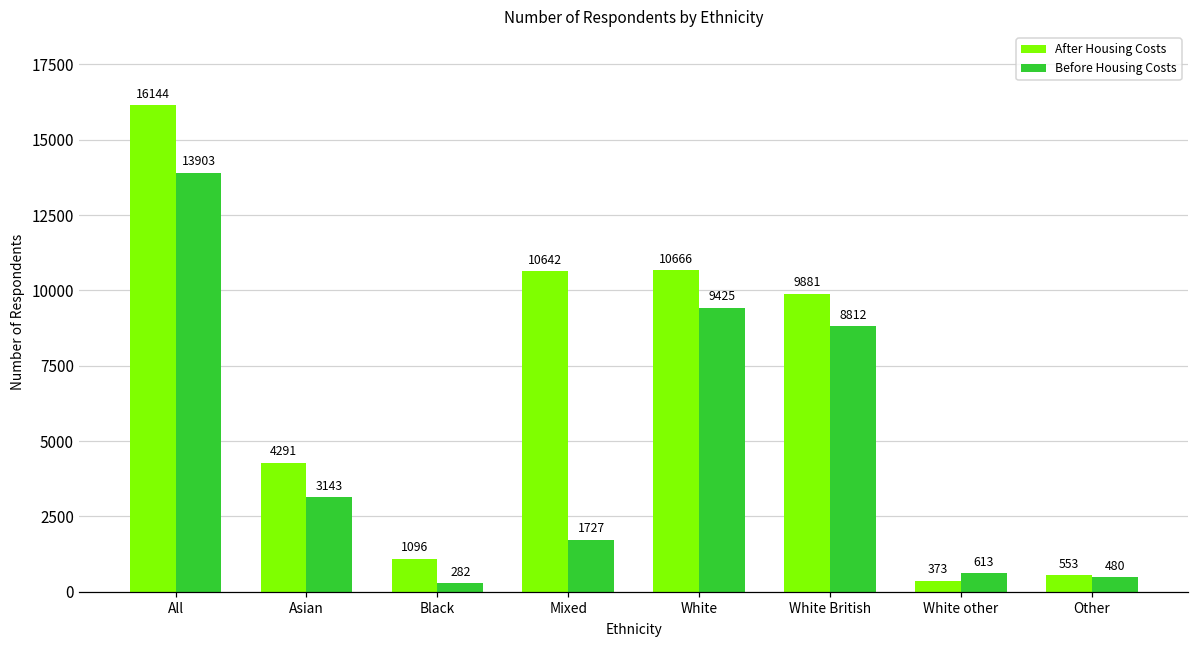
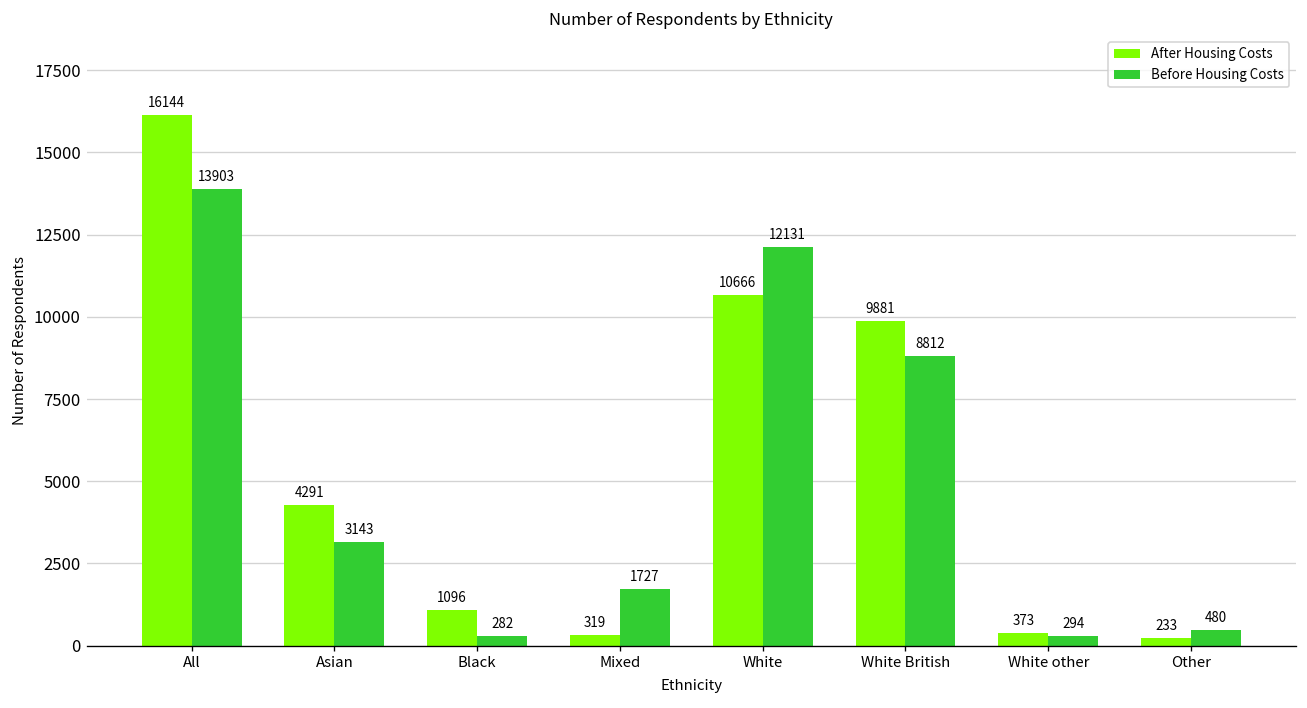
After Housing Costs, Mixed: 10642 -> 319
Before Housing Costs, White: 9425 -> 12131
Before Housing Costs, White other: 613 -> 294
After Housing Costs, Other: 553 -> 233
